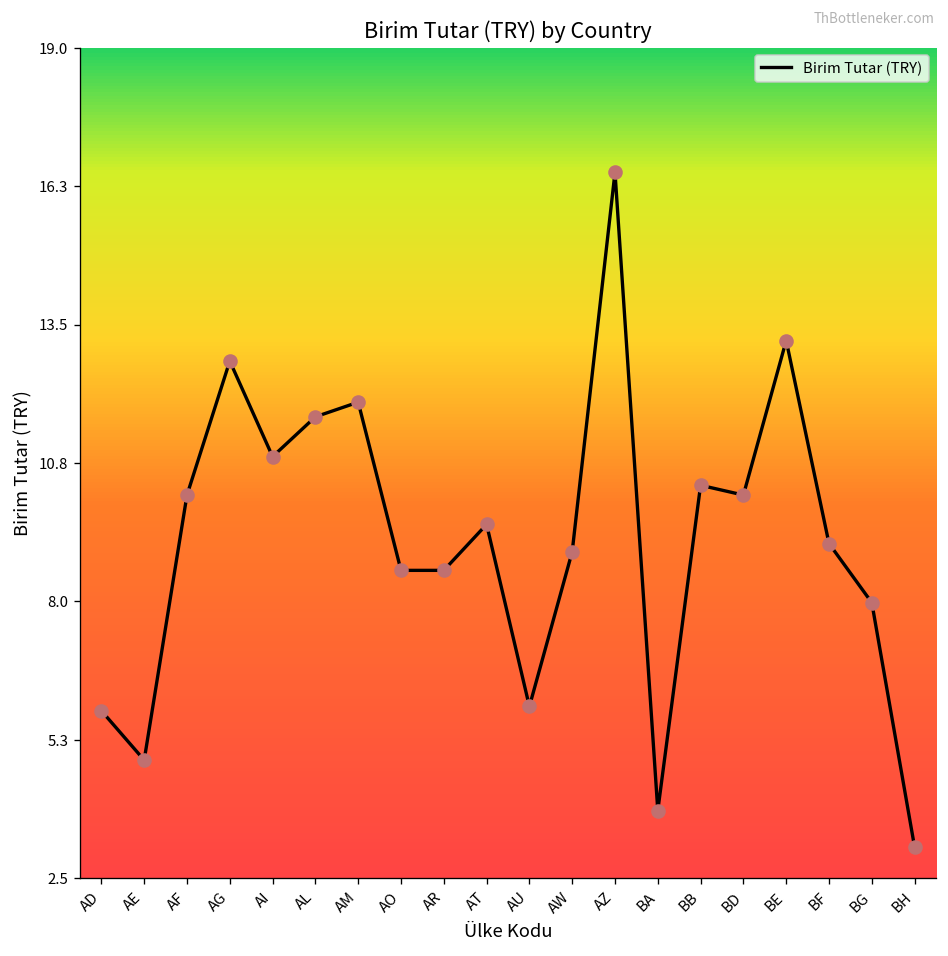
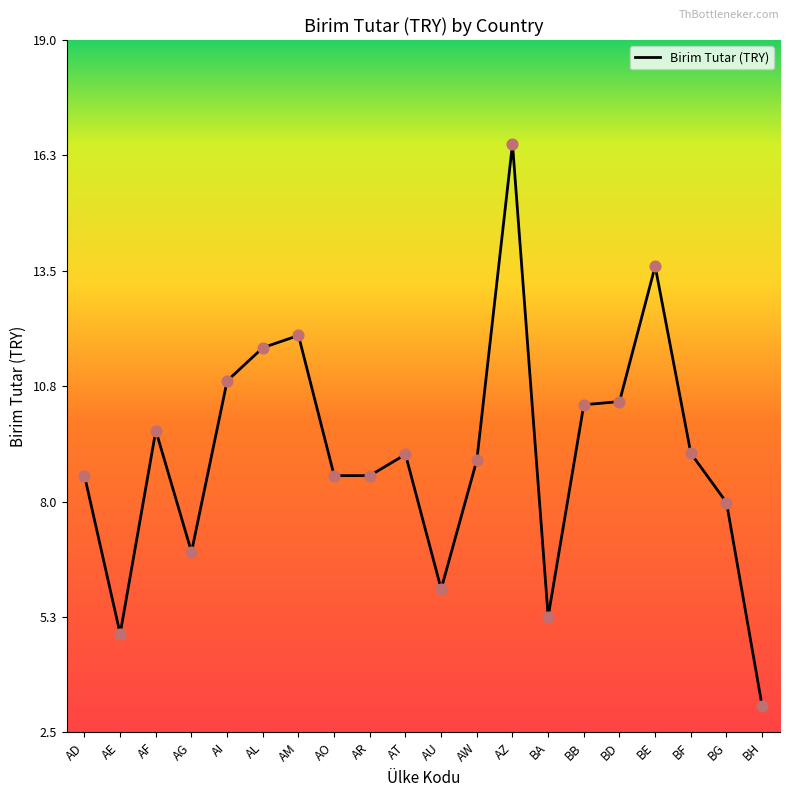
AD: 5.8 -> 8.6
AF: 10.1 -> 9.7
AG: 12.8 -> 6.8
AT: 9.5 -> 9.1
BA: 3.8 -> 5.3
BD: 10.1 -> 10.4
BE: 13.2 -> 13.6
